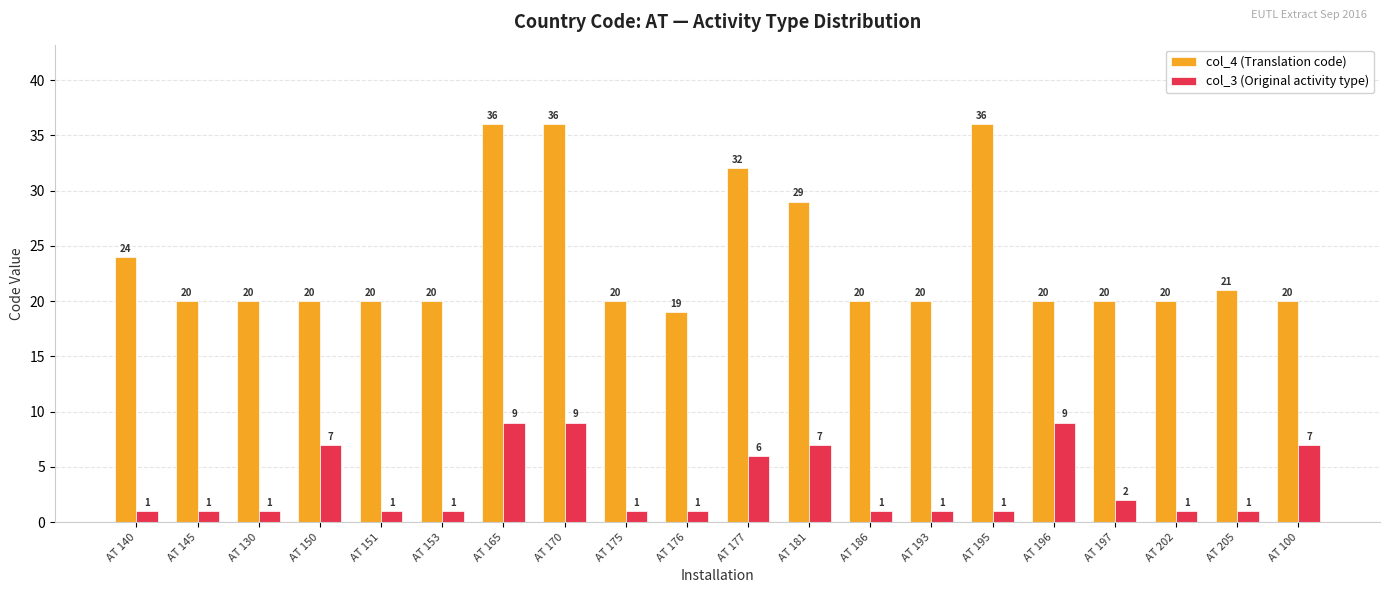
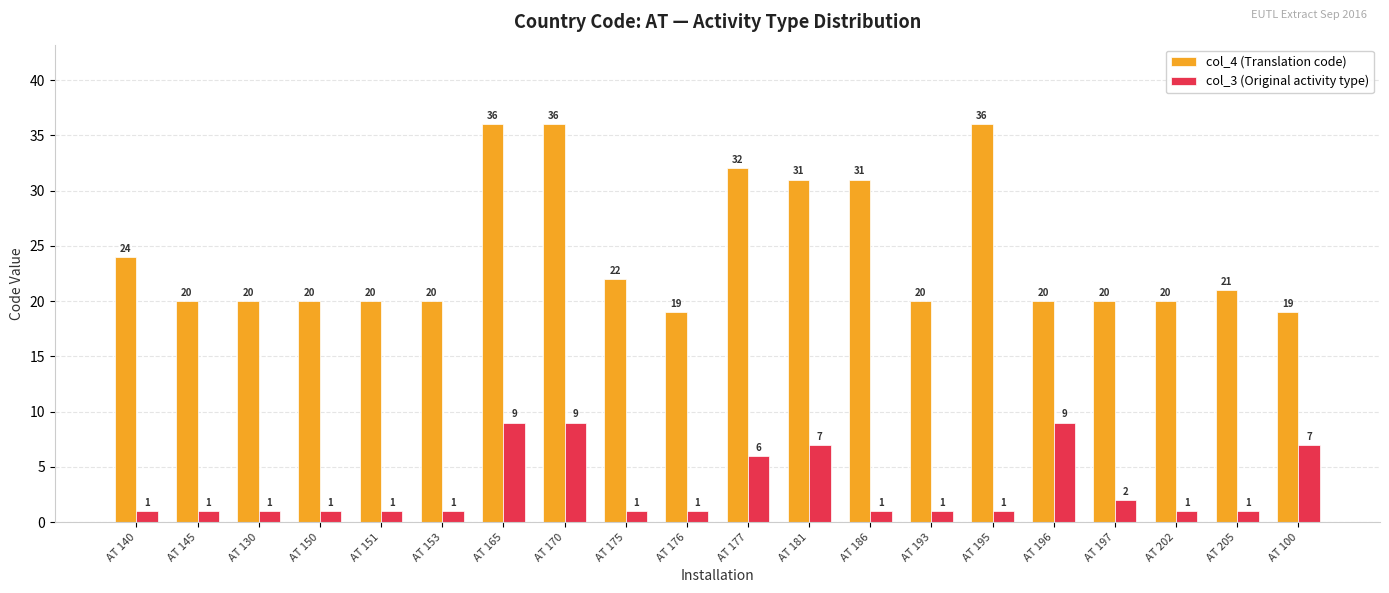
col_3 (Original activity type), AT 150: 7 -> 1
col_4 (Translation code), AT 175: 20 -> 22
col_4 (Translation code), AT 181: 29 -> 31
col_4 (Translation code), AT 186: 20 -> 31
col_4 (Translation code), AT 100: 20 -> 19
